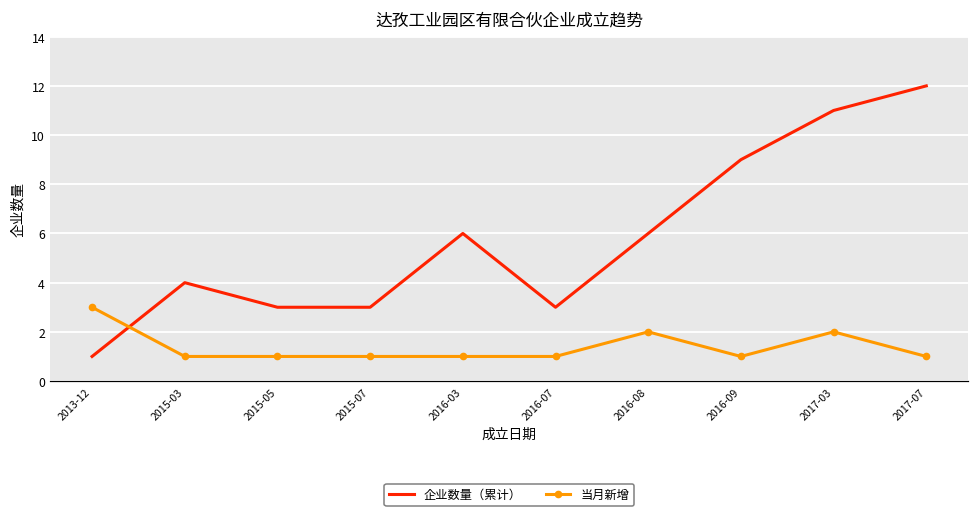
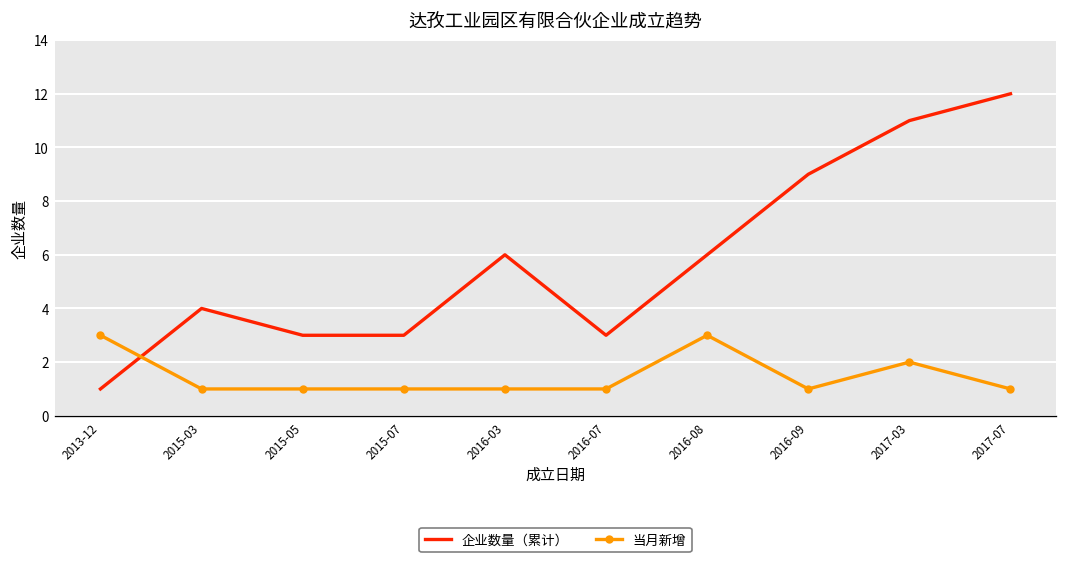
当月新增, 2016-08: 2 -> 3
